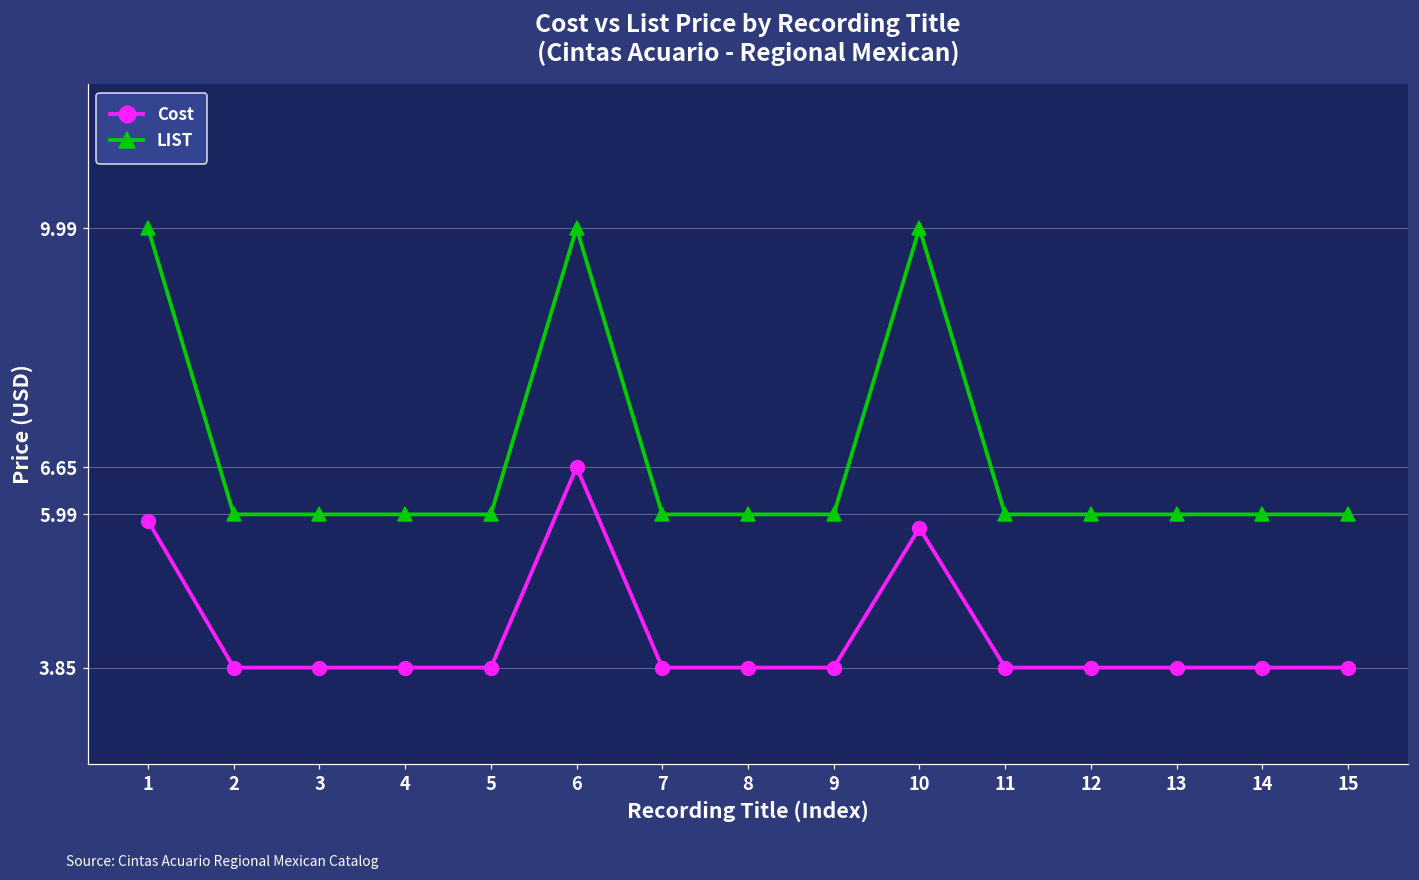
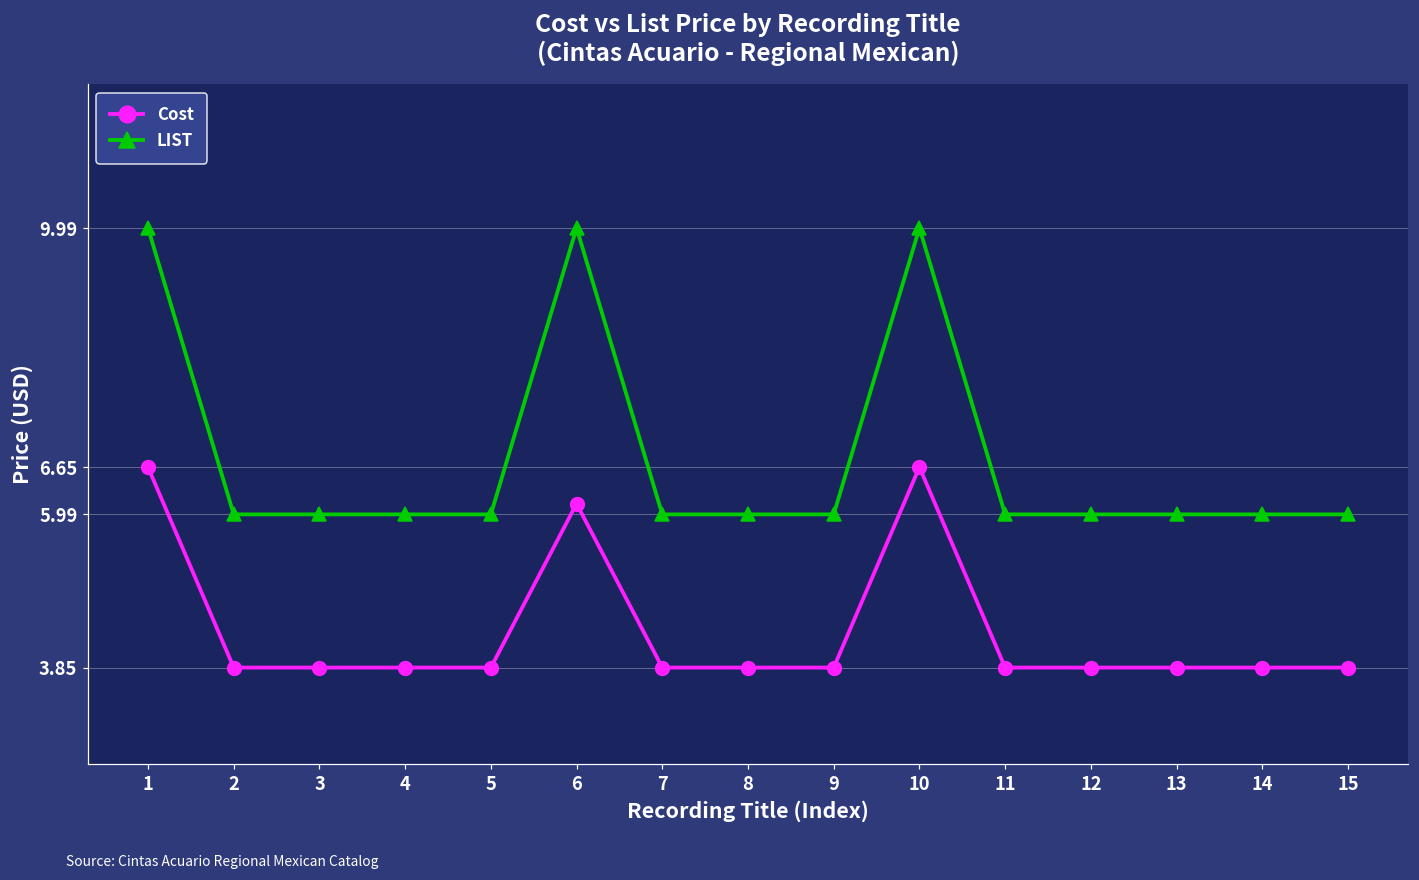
Cost, 1: 5.9 -> 6.7
Cost, 6: 6.7 -> 6.1
Cost, 10: 5.8 -> 6.7
